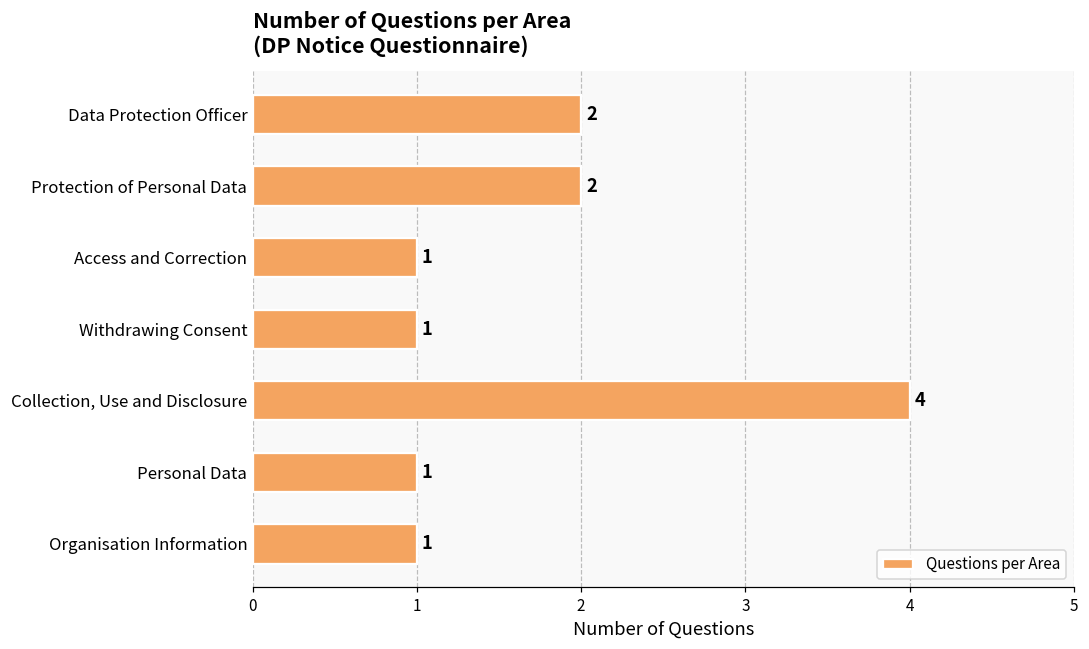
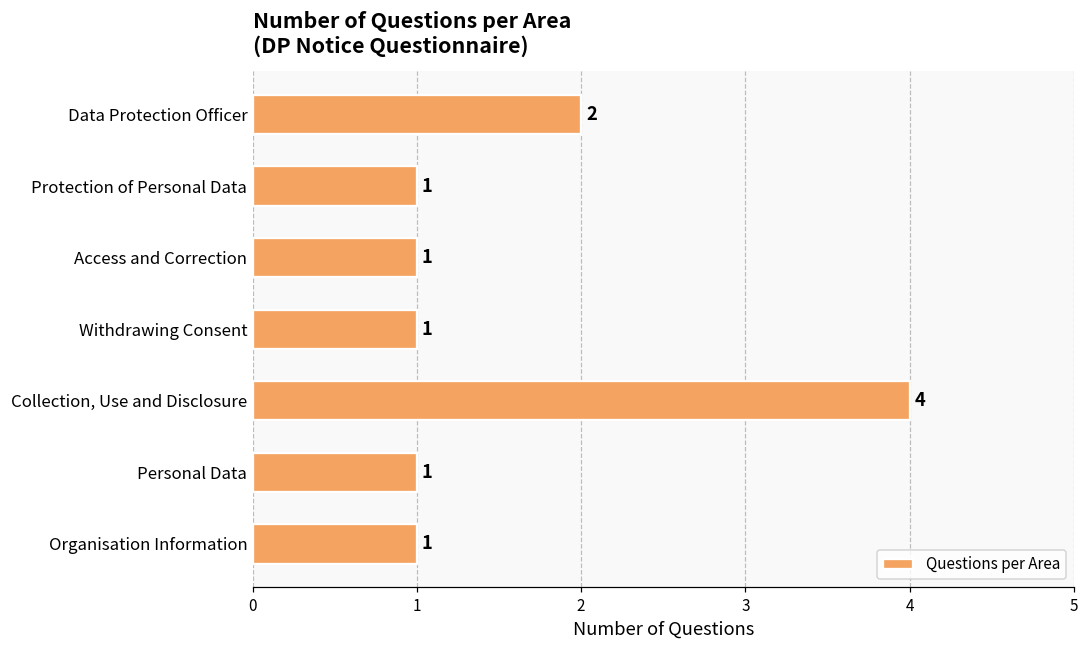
Protection of Personal Data: 2 -> 1
